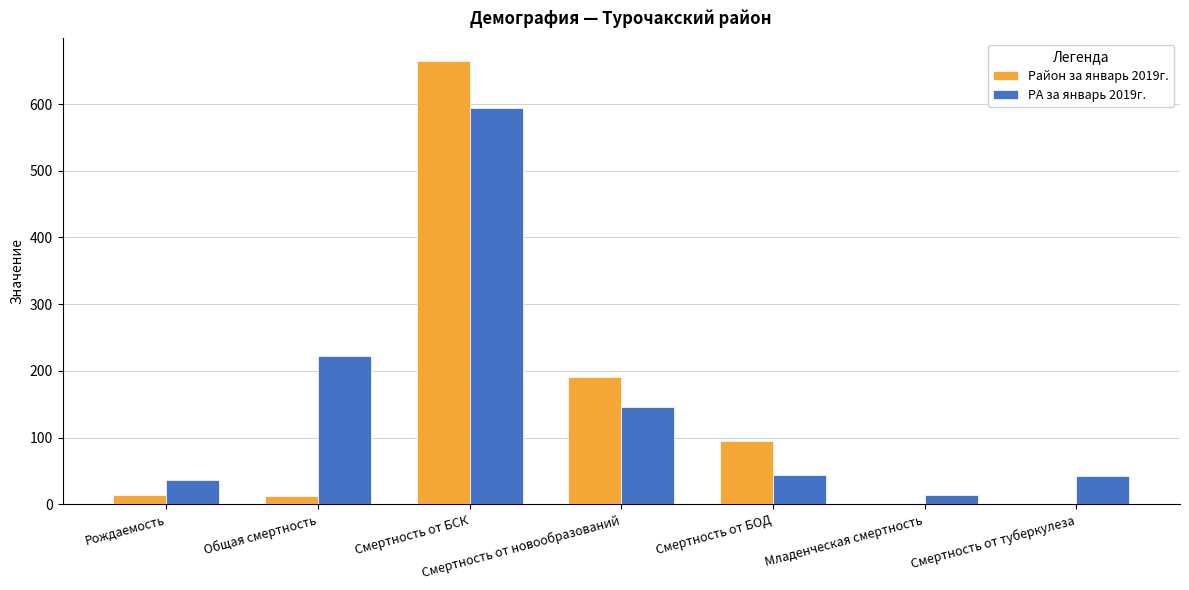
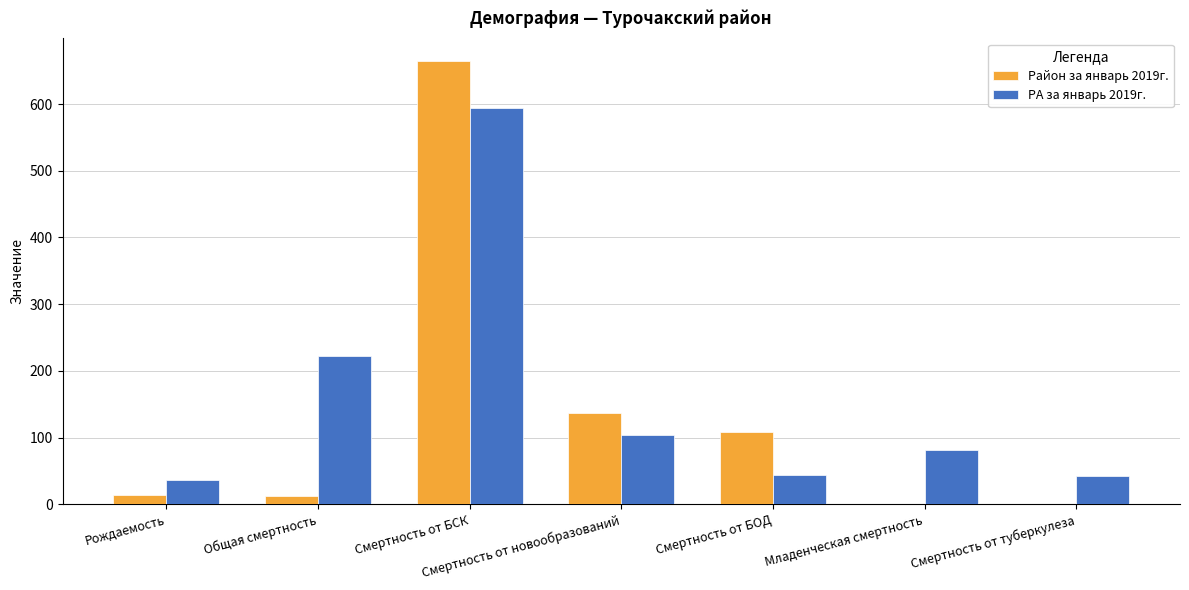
Район за январь 2019г., Смертность от новообразований: 190 -> 140
РА за январь 2019г., Смертность от новообразований: 150 -> 100
Район за январь 2019г., Смертность от БОД: 100 -> 110
РА за январь 2019г., Младенческая смертность: 10 -> 80
